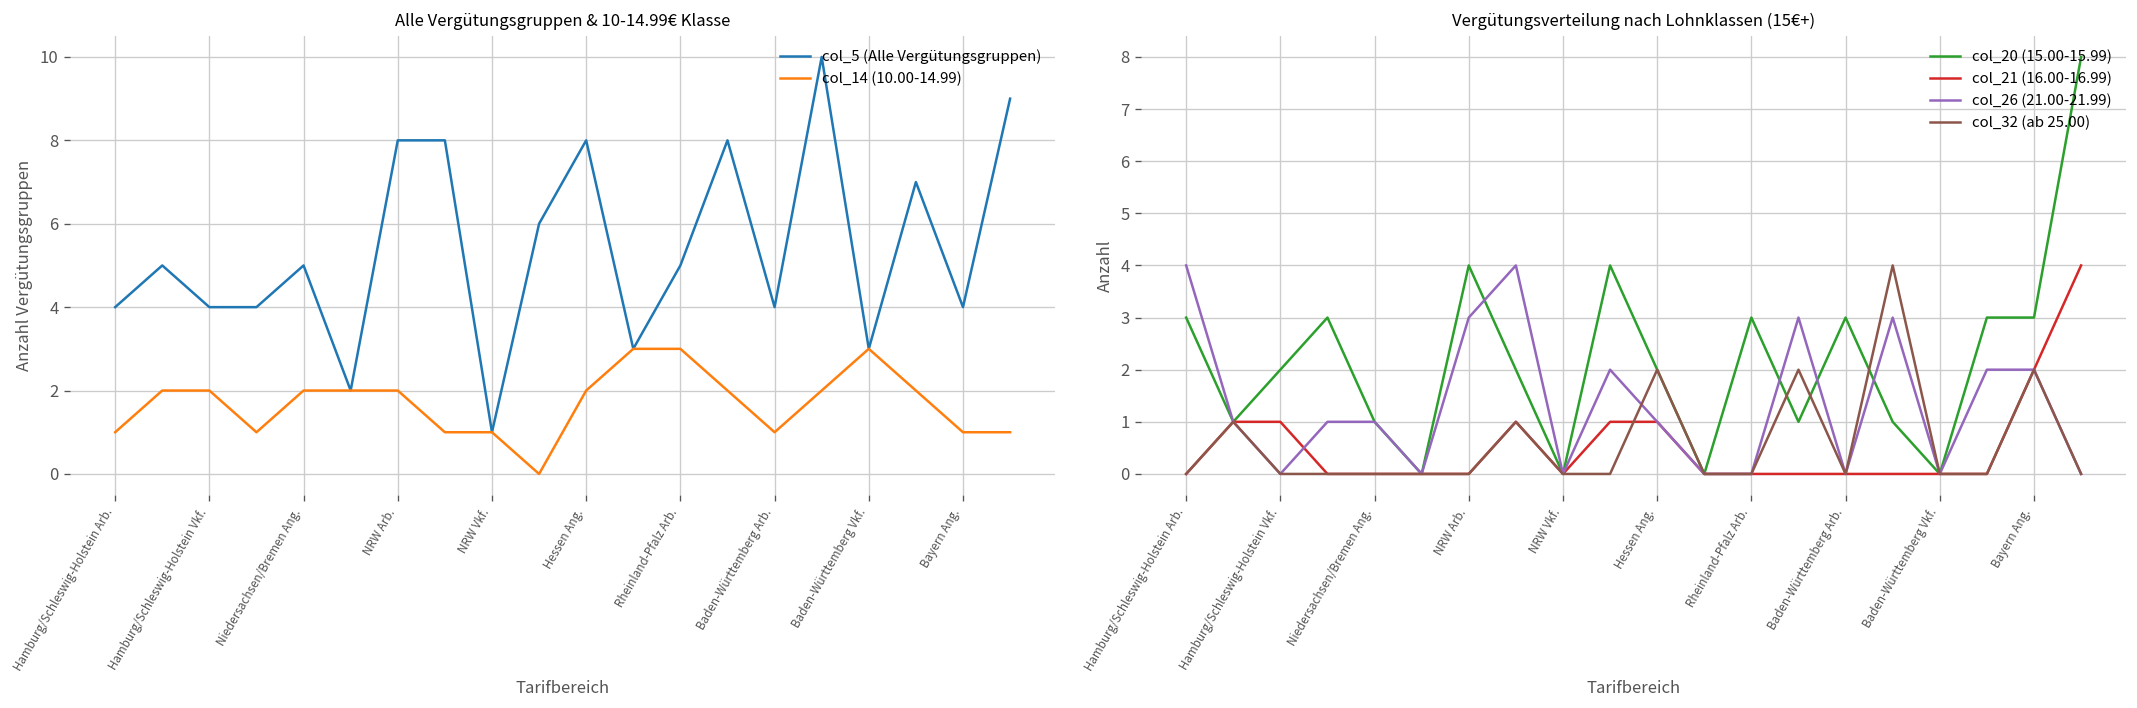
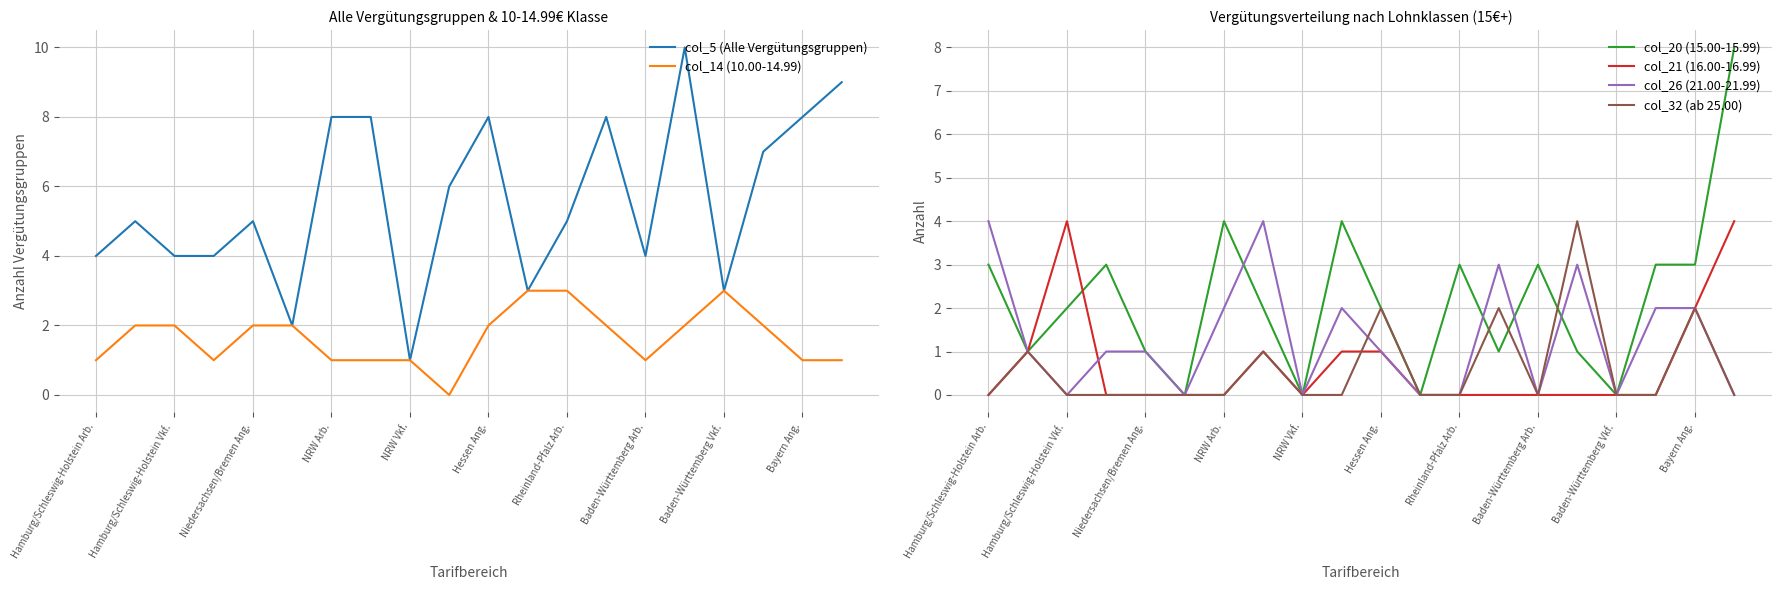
Alle Vergütungsgruppen & 10-14.99€ Klasse, col_14 (10.00-14.99), NRW Arb.: 2 -> 1
Alle Vergütungsgruppen & 10-14.99€ Klasse, col_5 (Alle Vergütungsgruppen), Bayern Ang.: 4 -> 8
Vergütungsverteilung nach Lohnklassen (15€+), col_21 (16.00-16.99), Hamburg/Schleswig-Holstein Vkf.: 1 -> 4
Vergütungsverteilung nach Lohnklassen (15€+), col_26 (21.00-21.99), NRW Arb.: 3 -> 2
